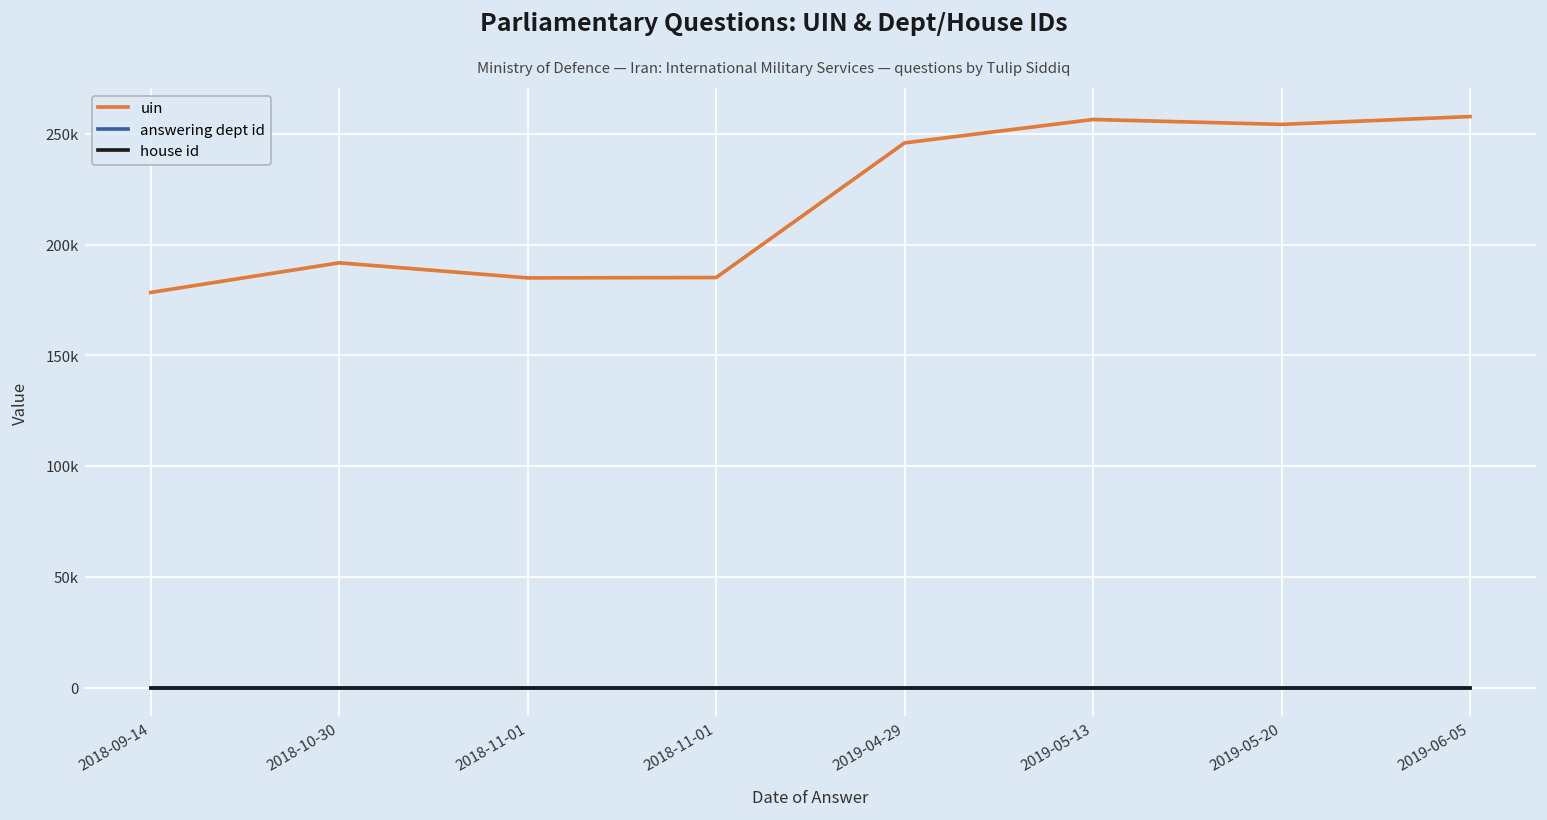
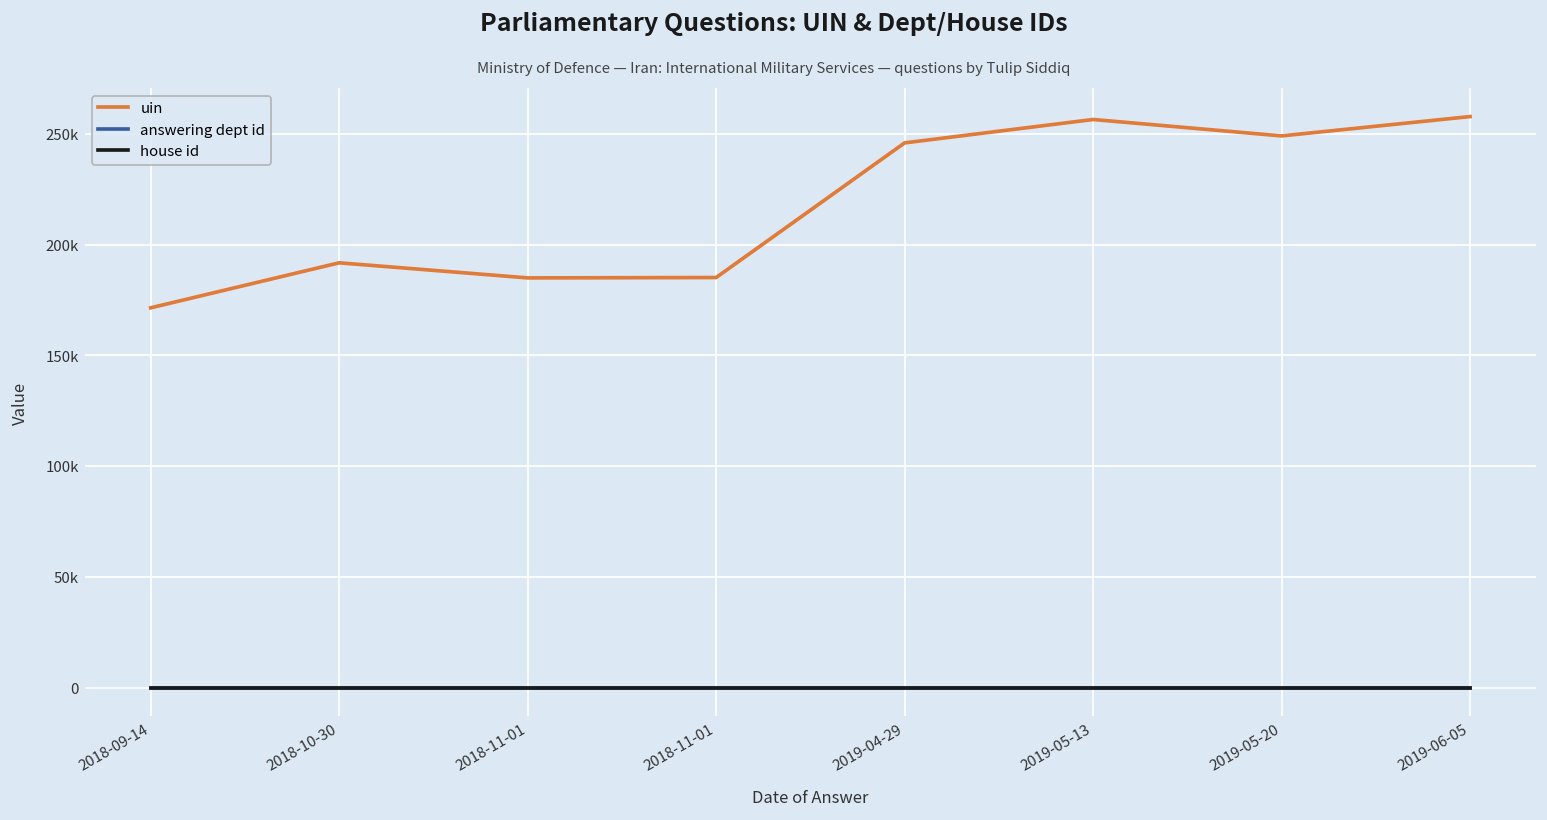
uin, 2018-09-14: 178000 -> 171000
uin, 2019-05-20: 254000 -> 249000
